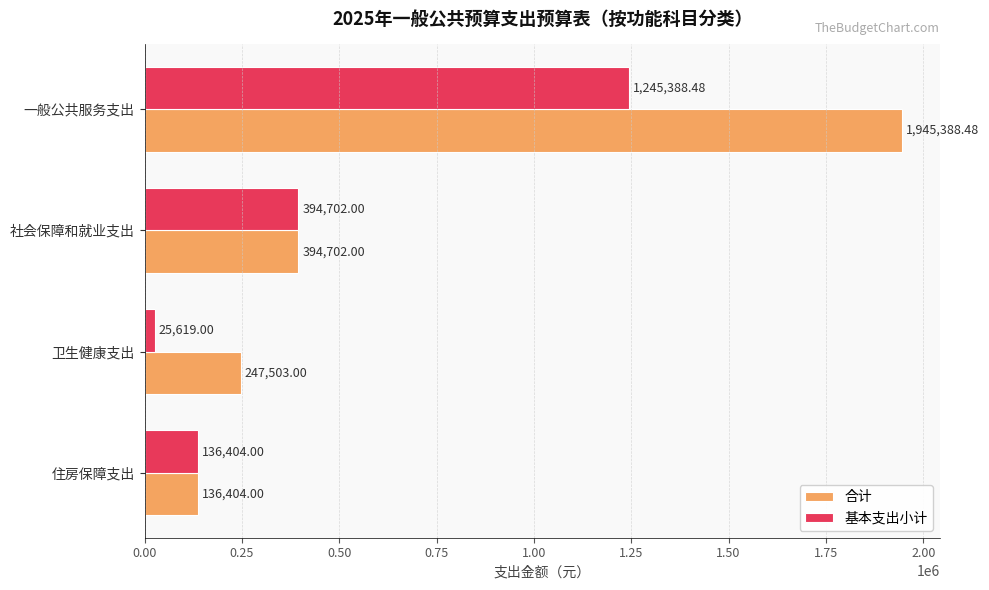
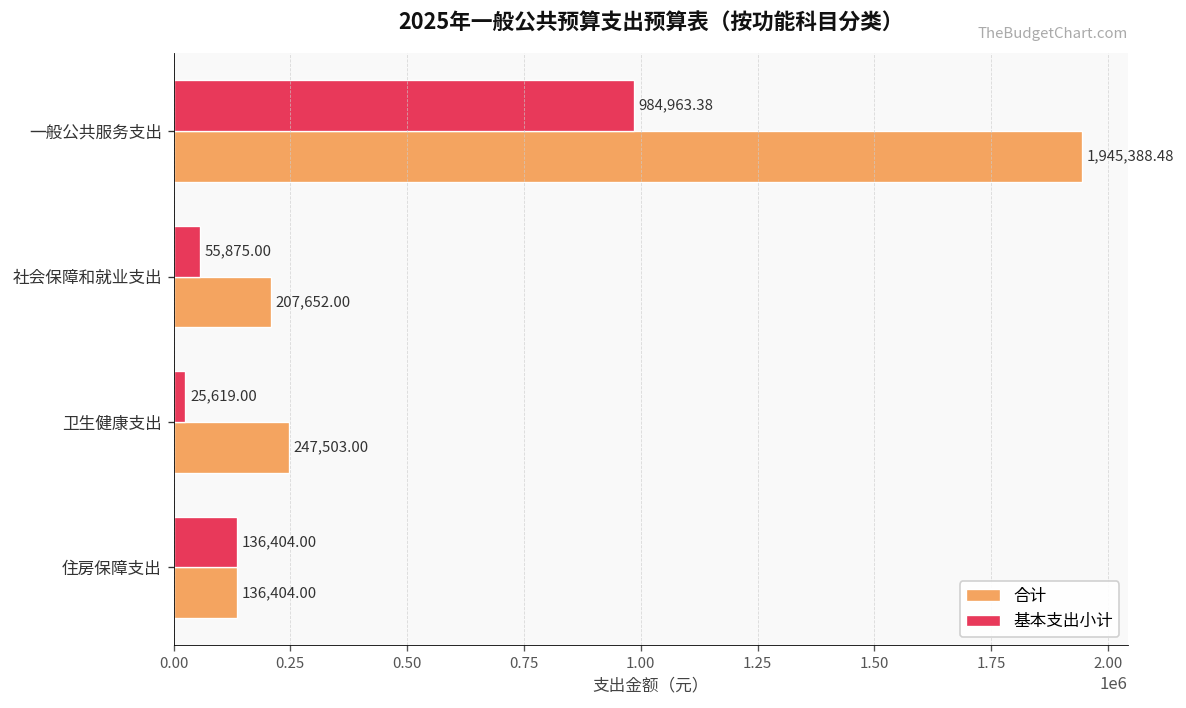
基本支出小计, 一般公共服务支出: 1,245,388.48 -> 984,963.38
基本支出小计, 社会保障和就业支出: 394,702.00 -> 55,875.00
合计, 社会保障和就业支出: 394,702.00 -> 207,652.00
